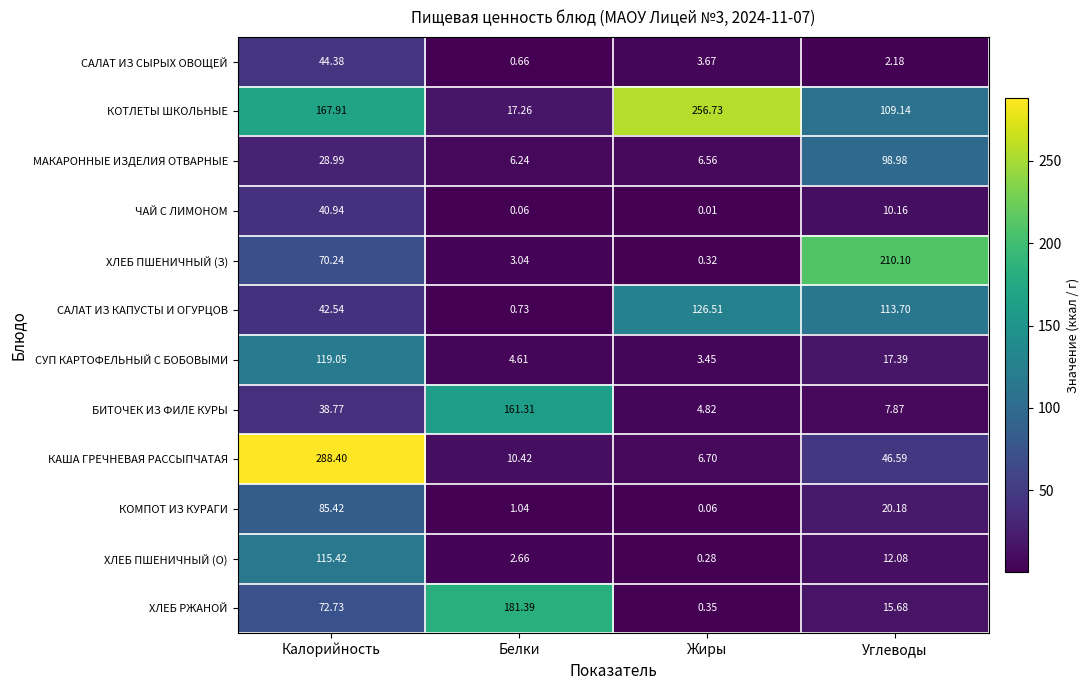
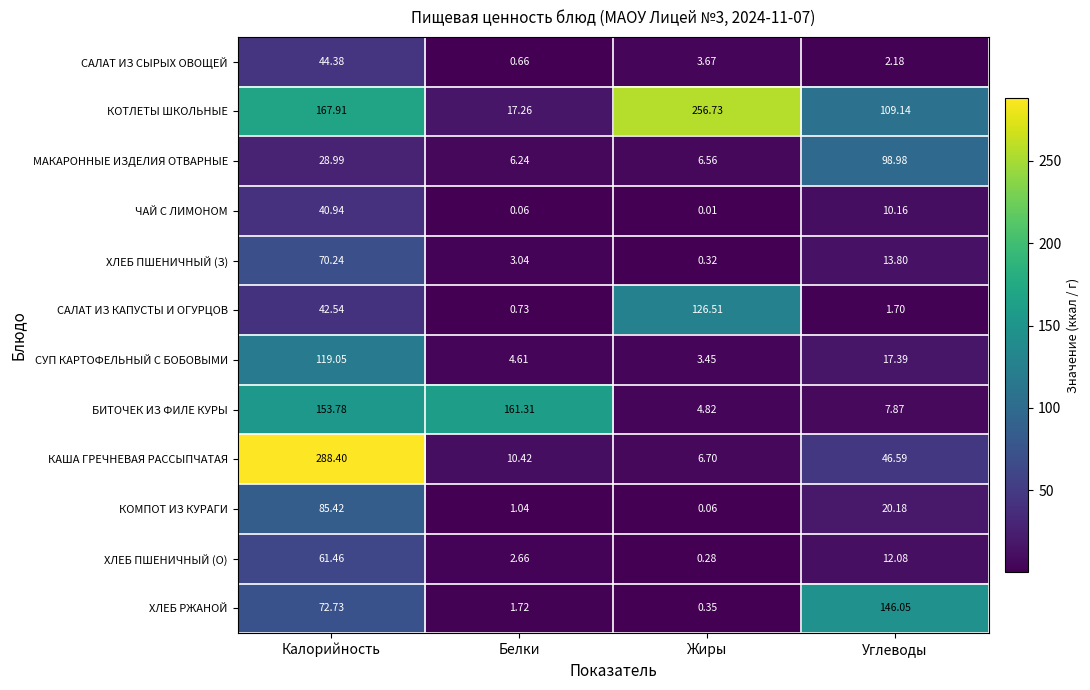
ХЛЕБ ПШЕНИЧНЫЙ (З), Углеводы: 210.10 -> 13.80
САЛАТ ИЗ КАПУСТЫ И ОГУРЦОВ, Углеводы: 113.70 -> 1.70
БИТОЧЕК ИЗ ФИЛЕ КУРЫ, Калорийность: 38.77 -> 153.78
ХЛЕБ ПШЕНИЧНЫЙ (О), Калорийность: 115.42 -> 61.46
ХЛЕБ РЖАНОЙ, Белки: 181.39 -> 1.72
ХЛЕБ РЖАНОЙ, Углеводы: 15.68 -> 146.05
